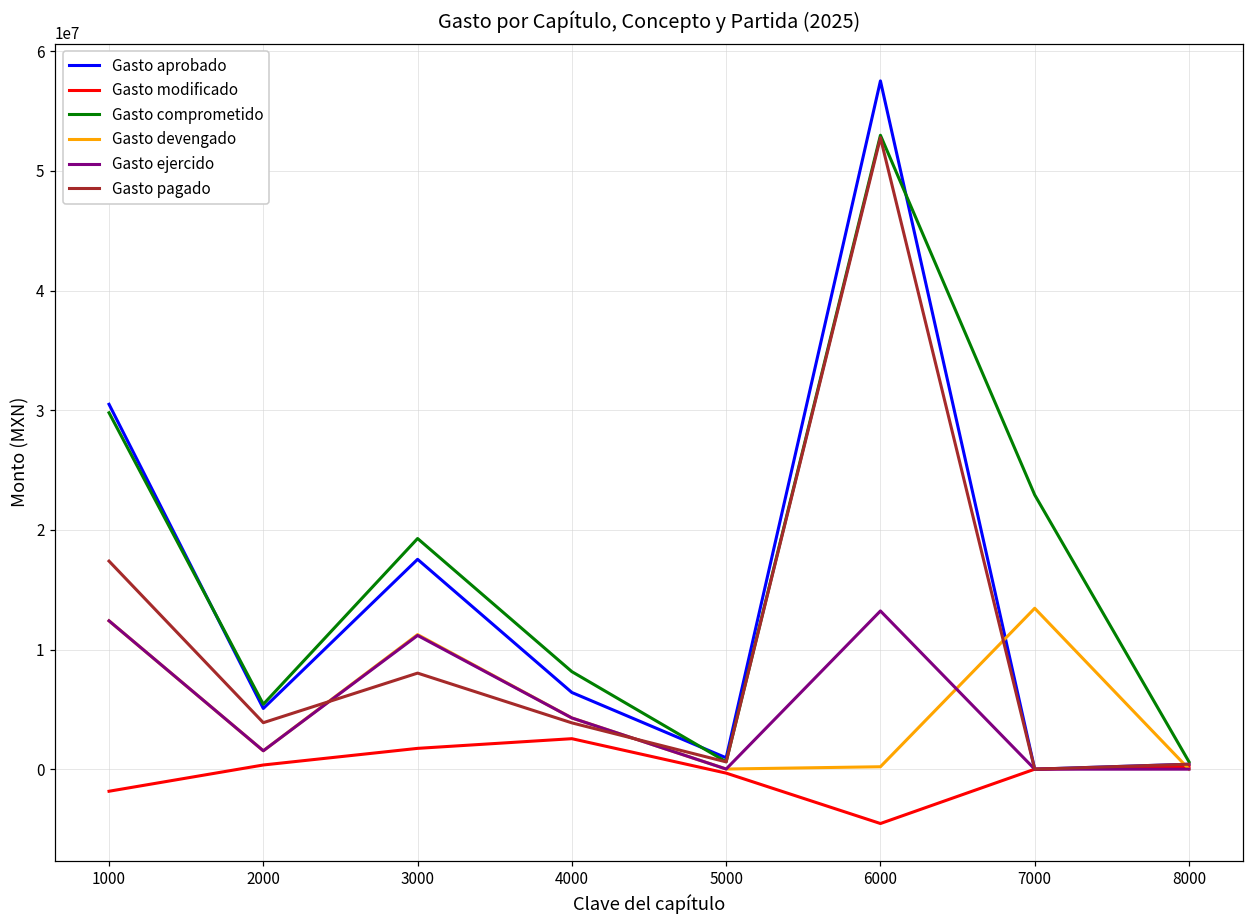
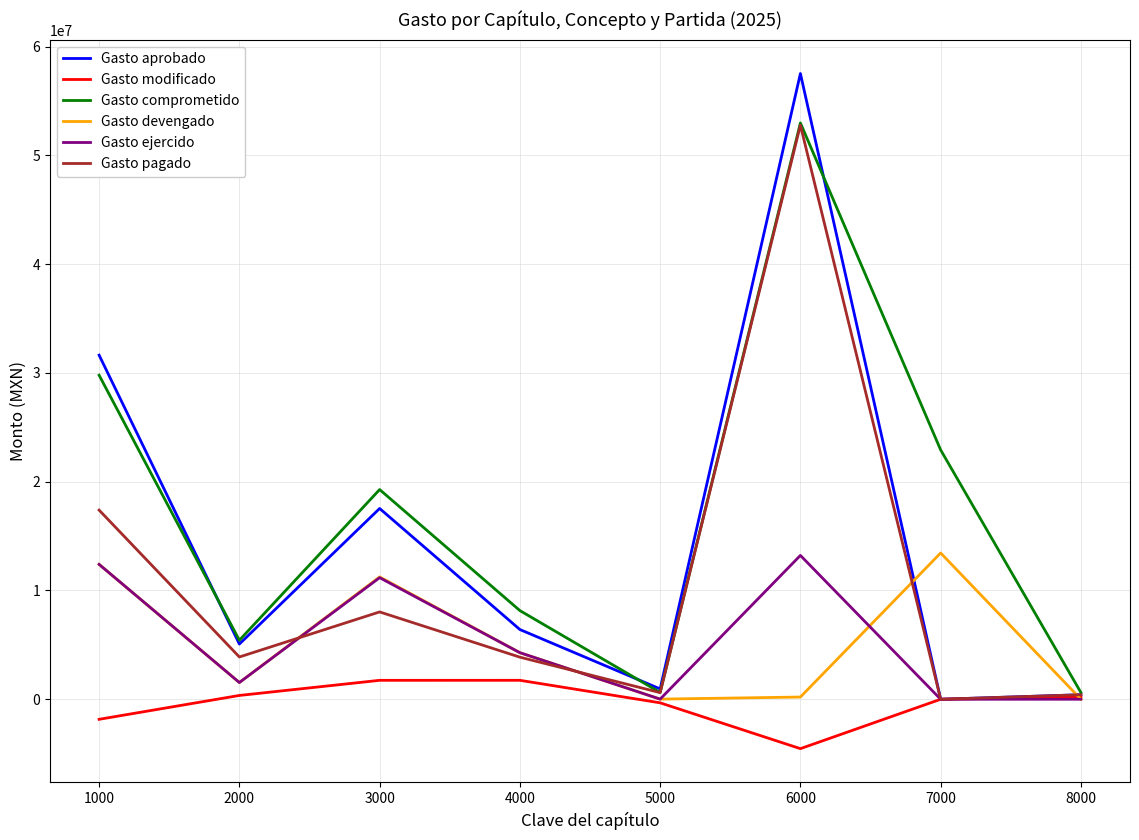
Gasto aprobado, 1000: 30500000 -> 31600000
Gasto modificado, 4000: 2500000 -> 1700000
